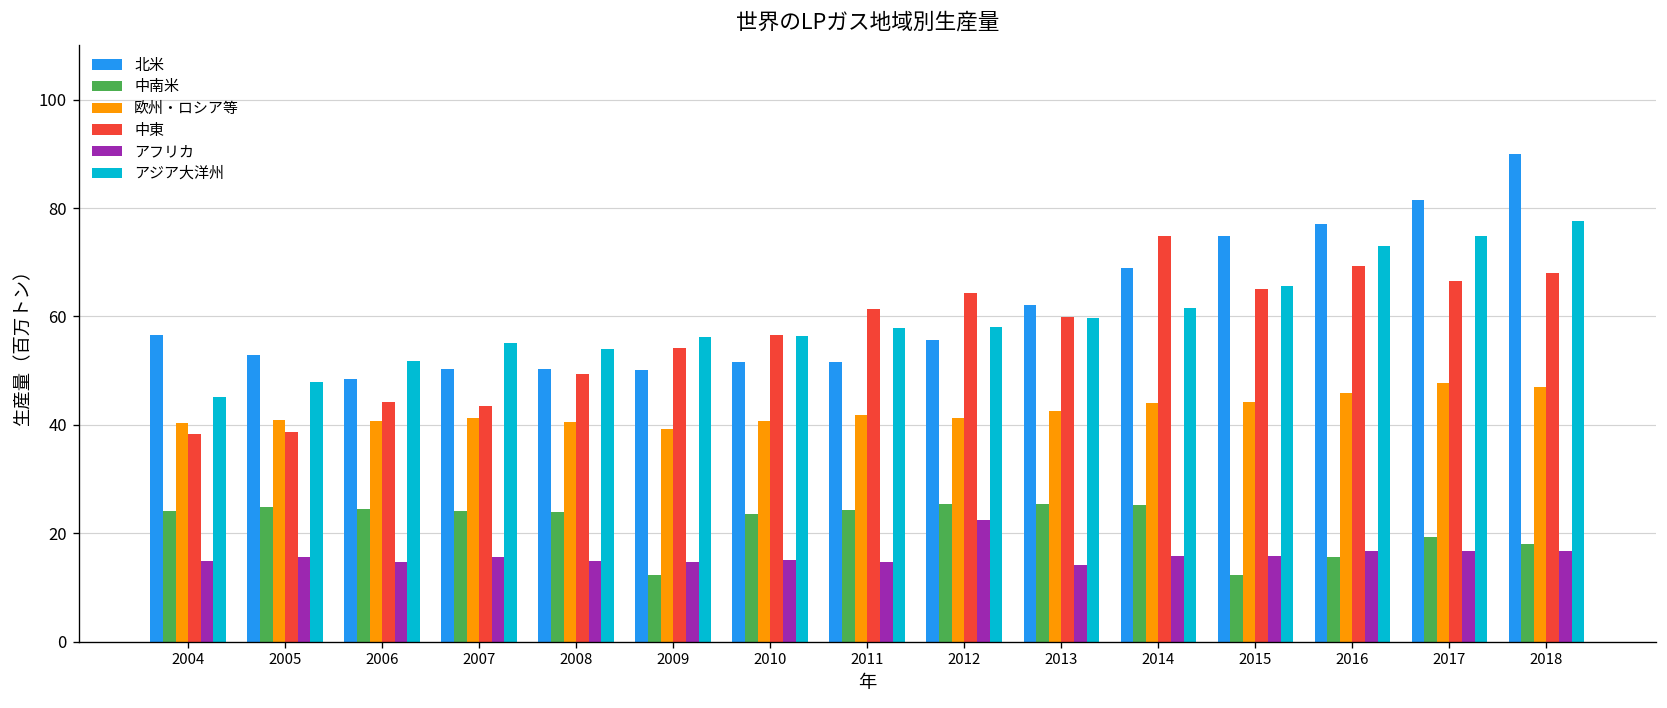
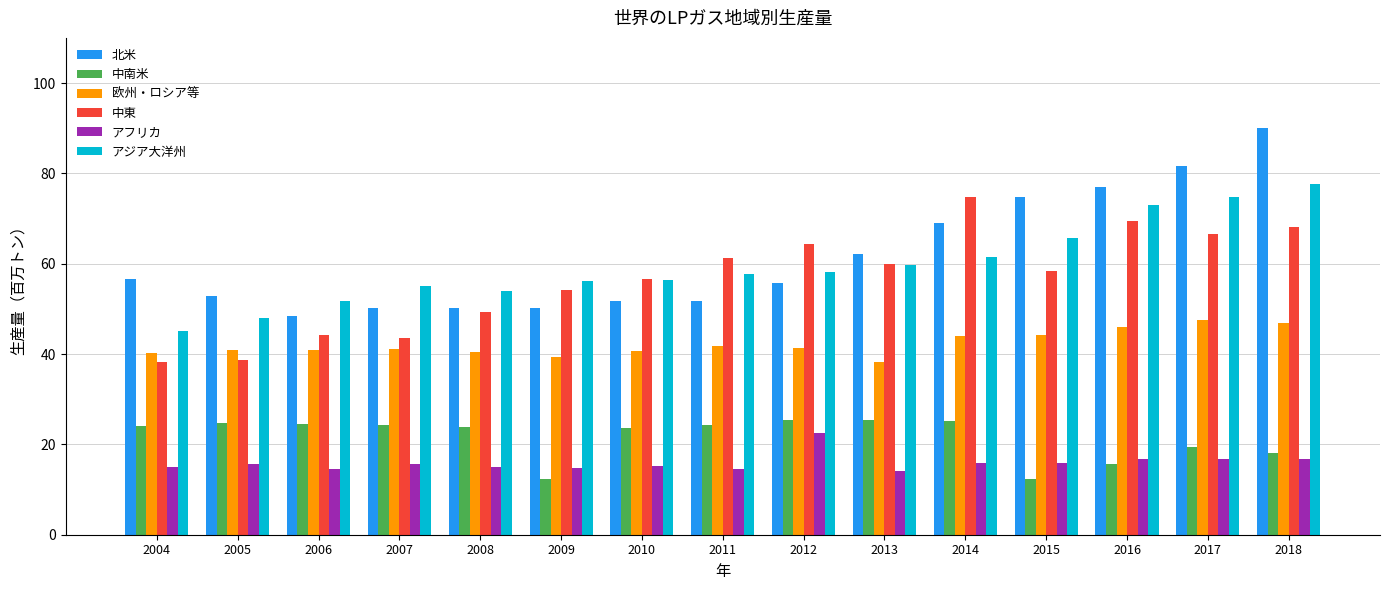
欧州・ロシア等, 2013: 43 -> 38
中東, 2015: 65 -> 58
